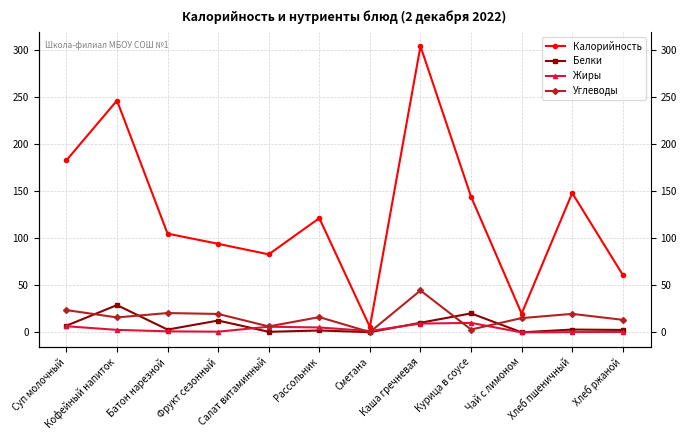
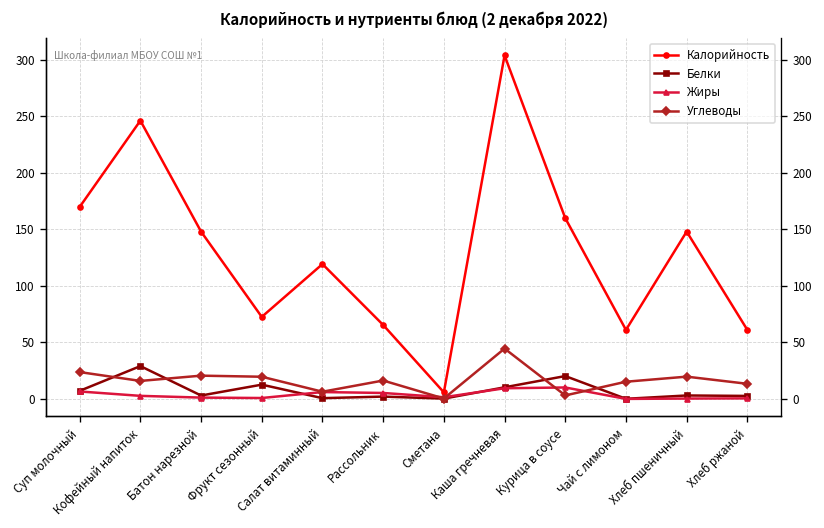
Калорийность, Суп молочный: 180 -> 170
Калорийность, Батон нарезной: 100 -> 150
Калорийность, Фрукт сезонный: 90 -> 70
Калорийность, Салат витаминный: 80 -> 120
Калорийность, Рассольник: 120 -> 70
Калорийность, Курица в соусе: 140 -> 160
Калорийность, Чай с лимоном: 20 -> 60
